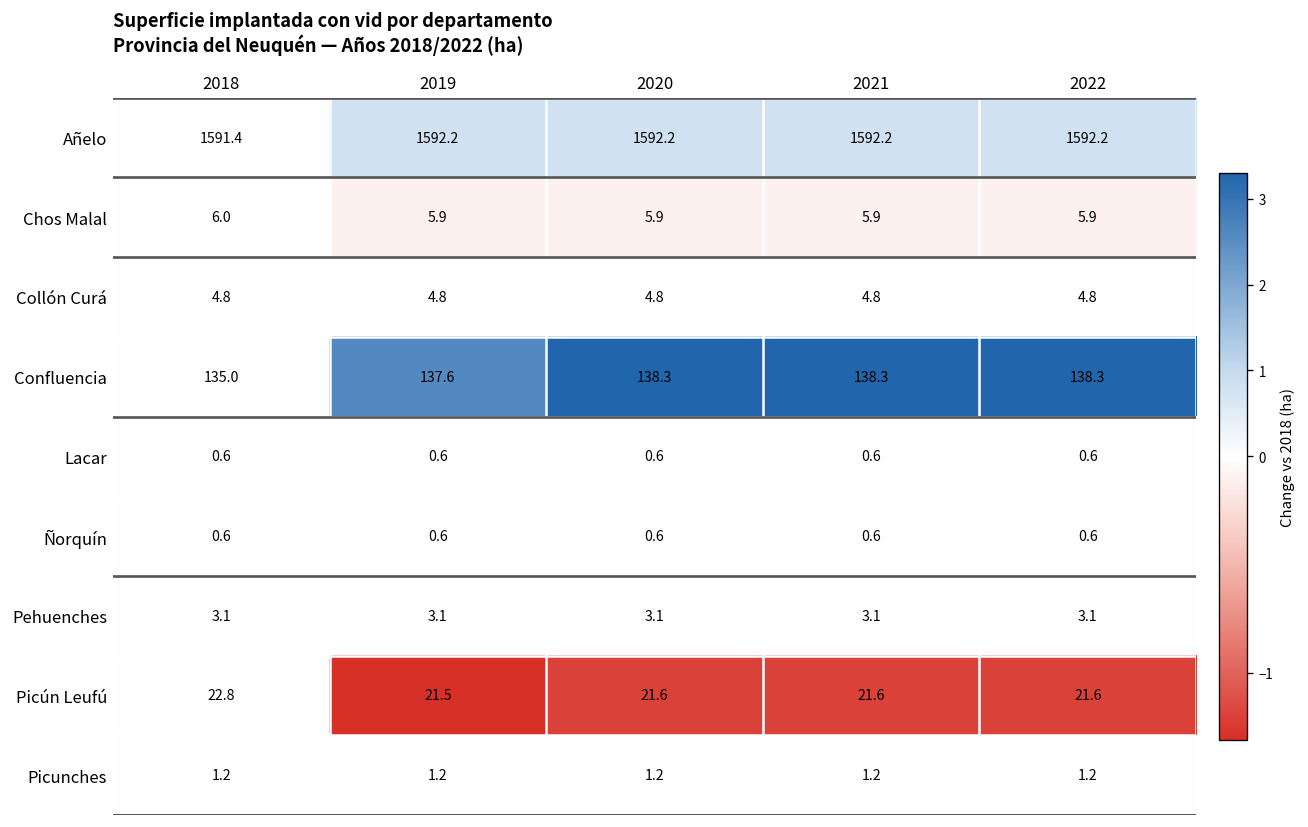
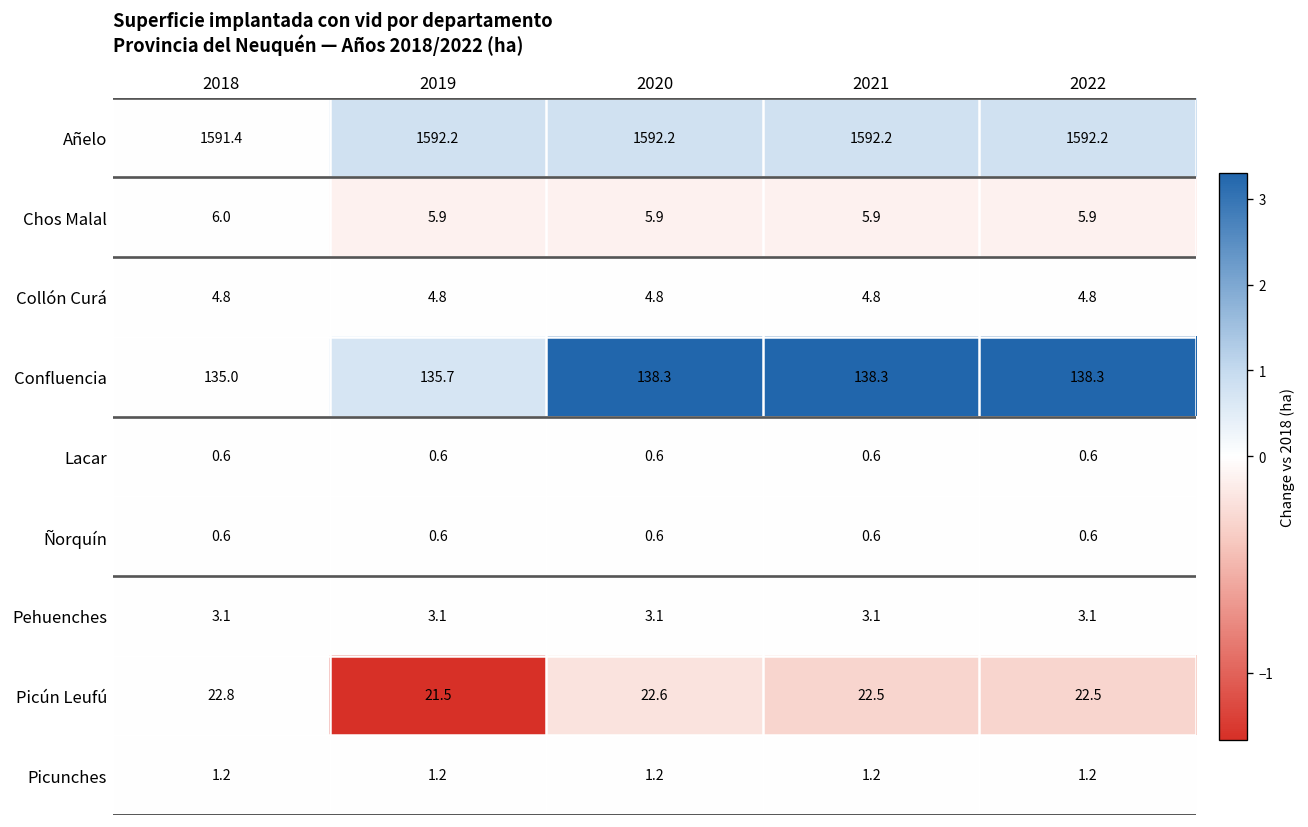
Confluencia, 2019: 137.6 -> 135.7
Picún Leufú, 2020: 21.6 -> 22.6
Picún Leufú, 2021: 21.6 -> 22.5
Picún Leufú, 2022: 21.6 -> 22.5
